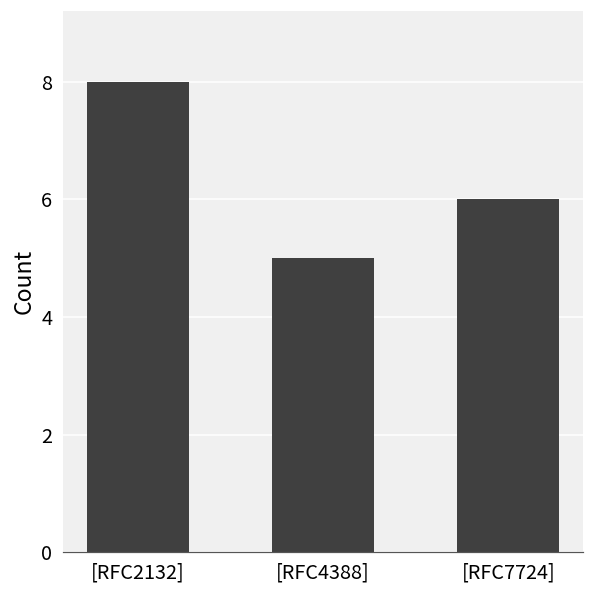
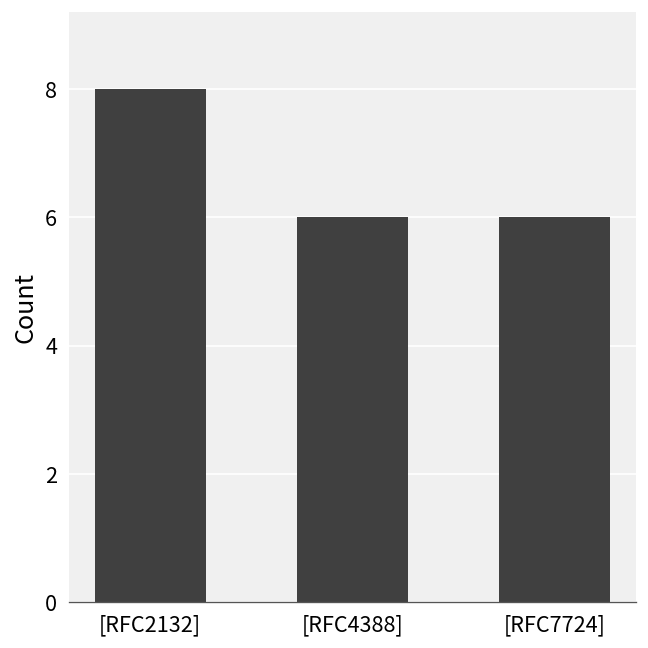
[RFC4388]: 5 -> 6
